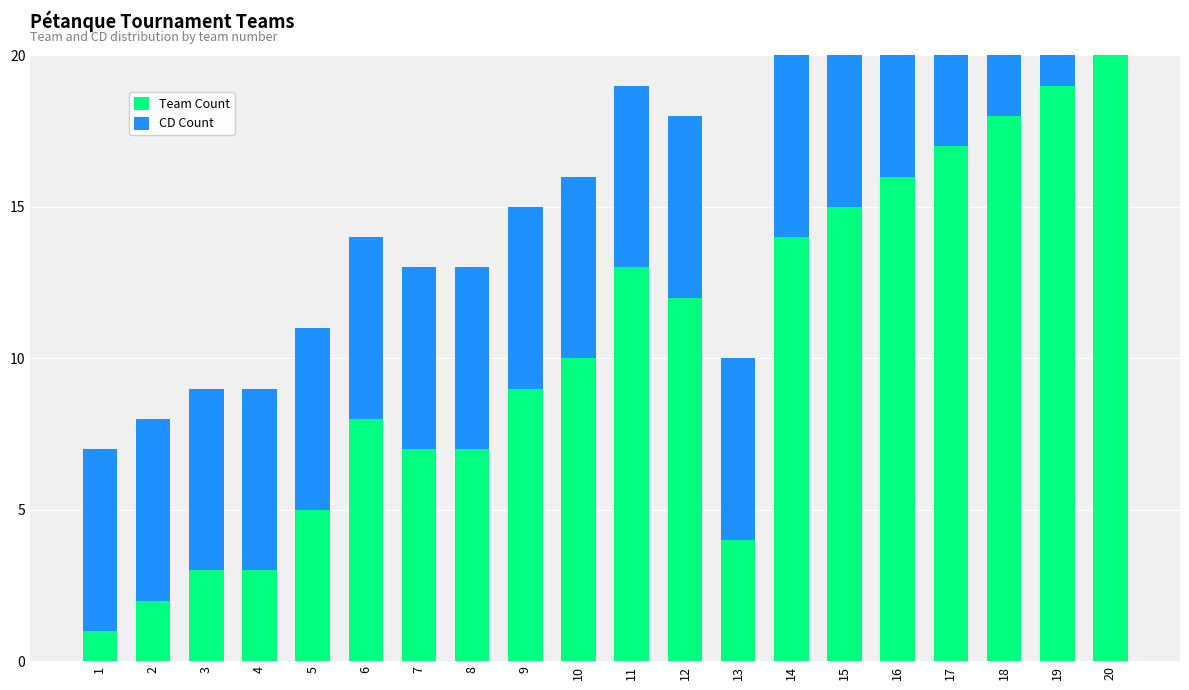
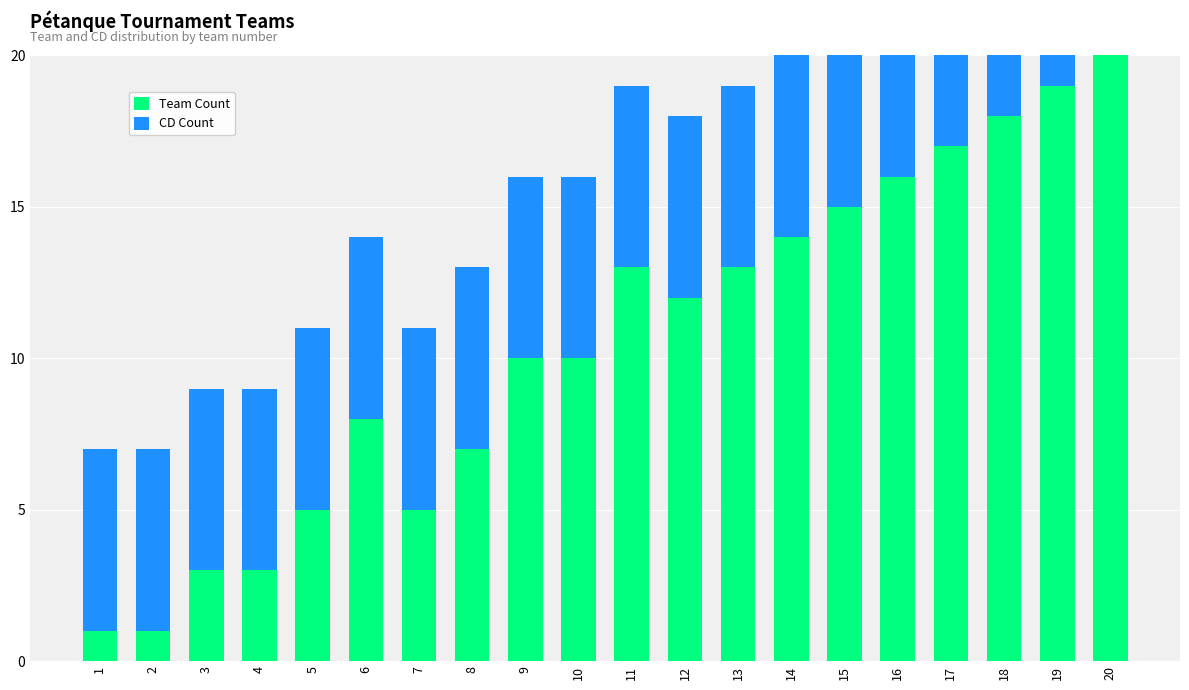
Team Count, 2: 2 -> 1
Team Count, 7: 7 -> 5
Team Count, 9: 9 -> 10
Team Count, 13: 4 -> 13
